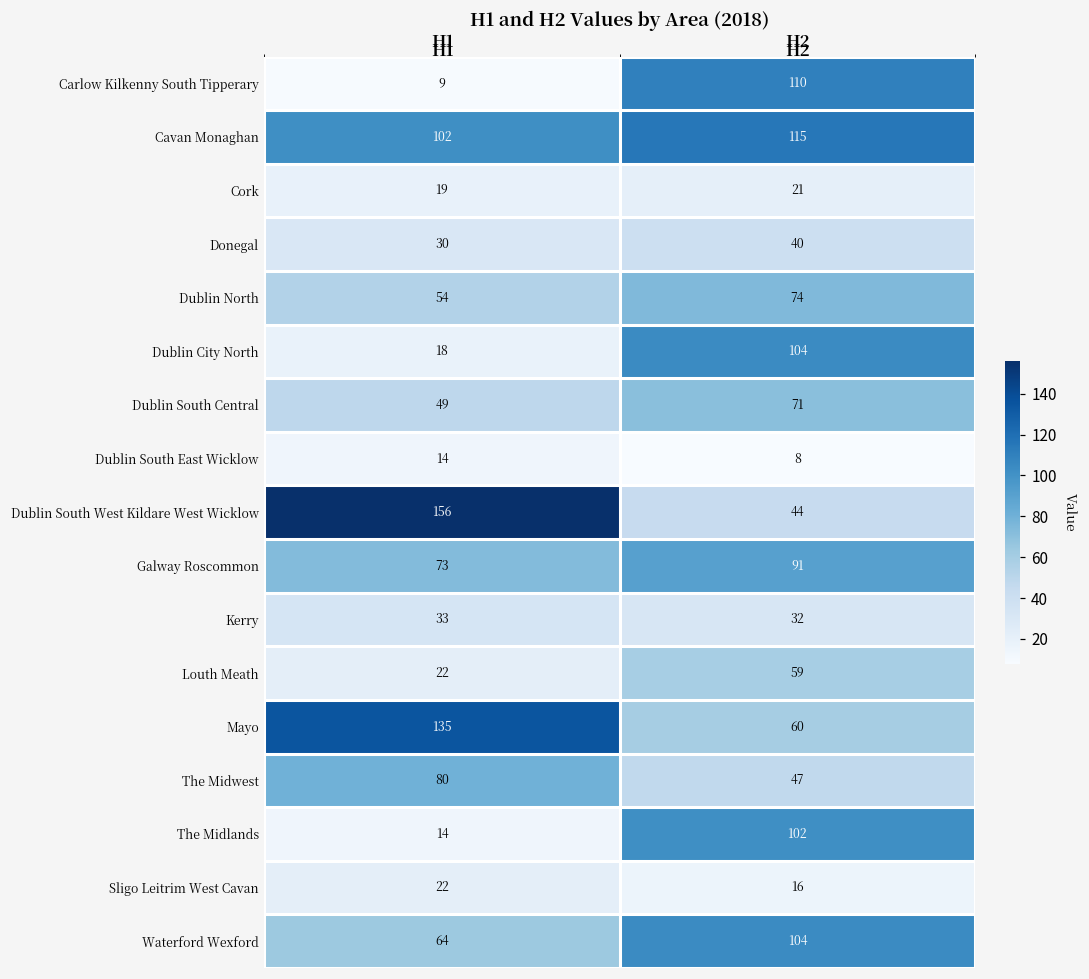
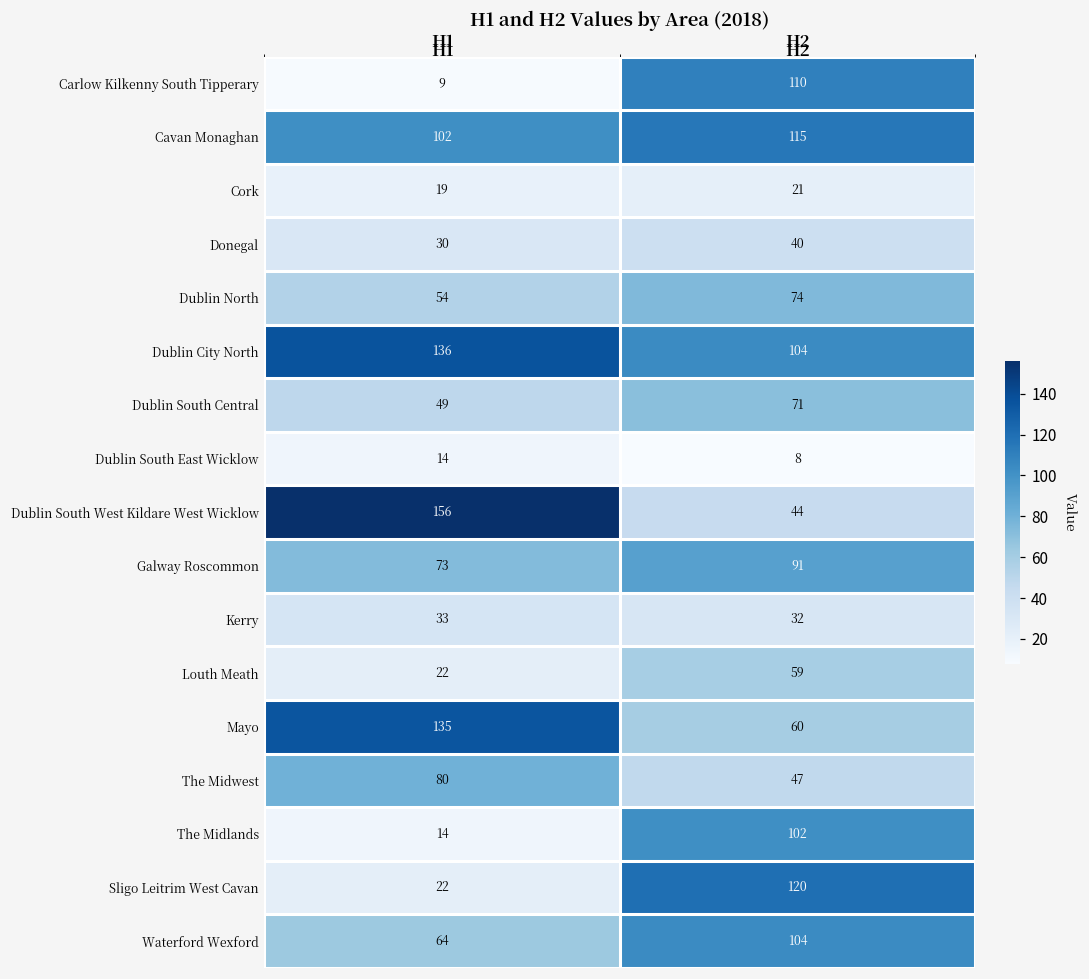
Dublin City North, H1: 18 -> 136
Sligo Leitrim West Cavan, H2: 16 -> 120
